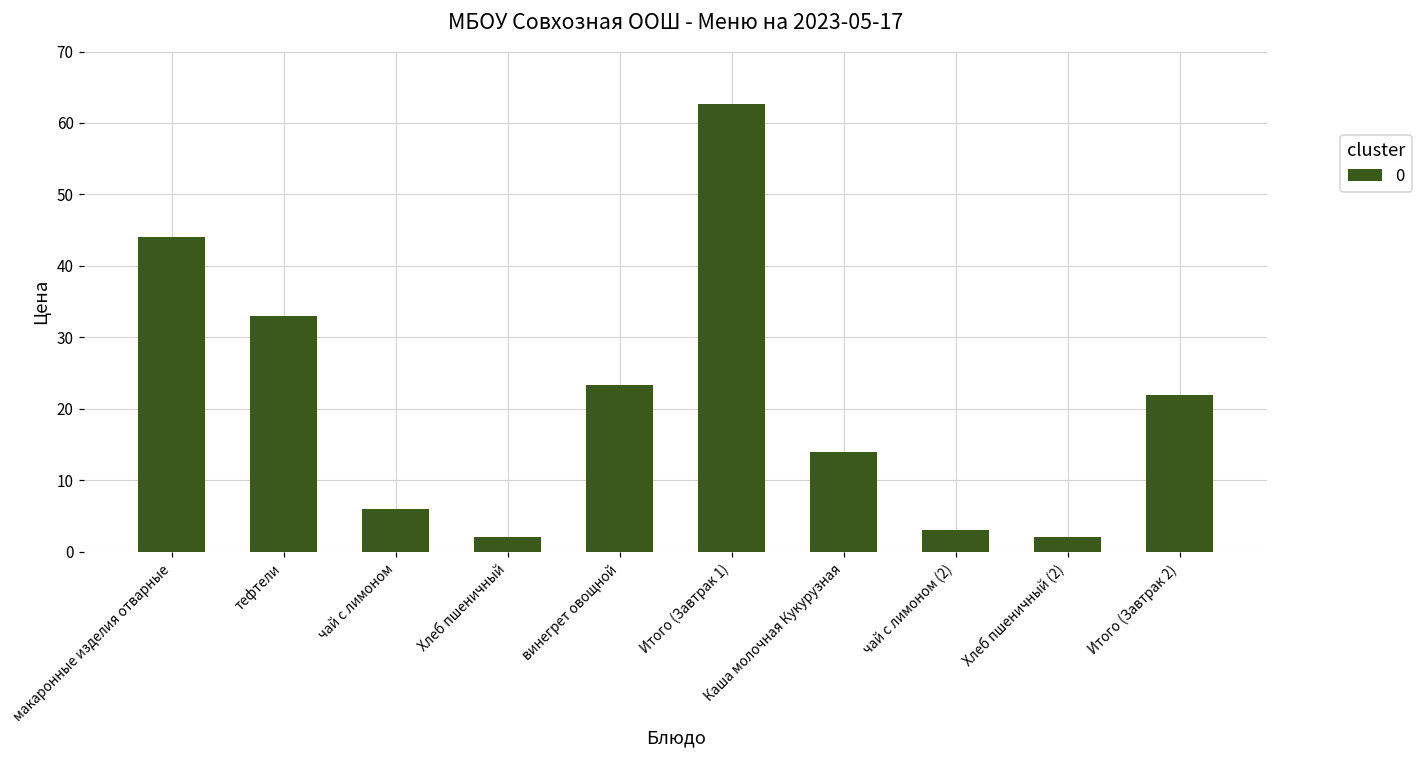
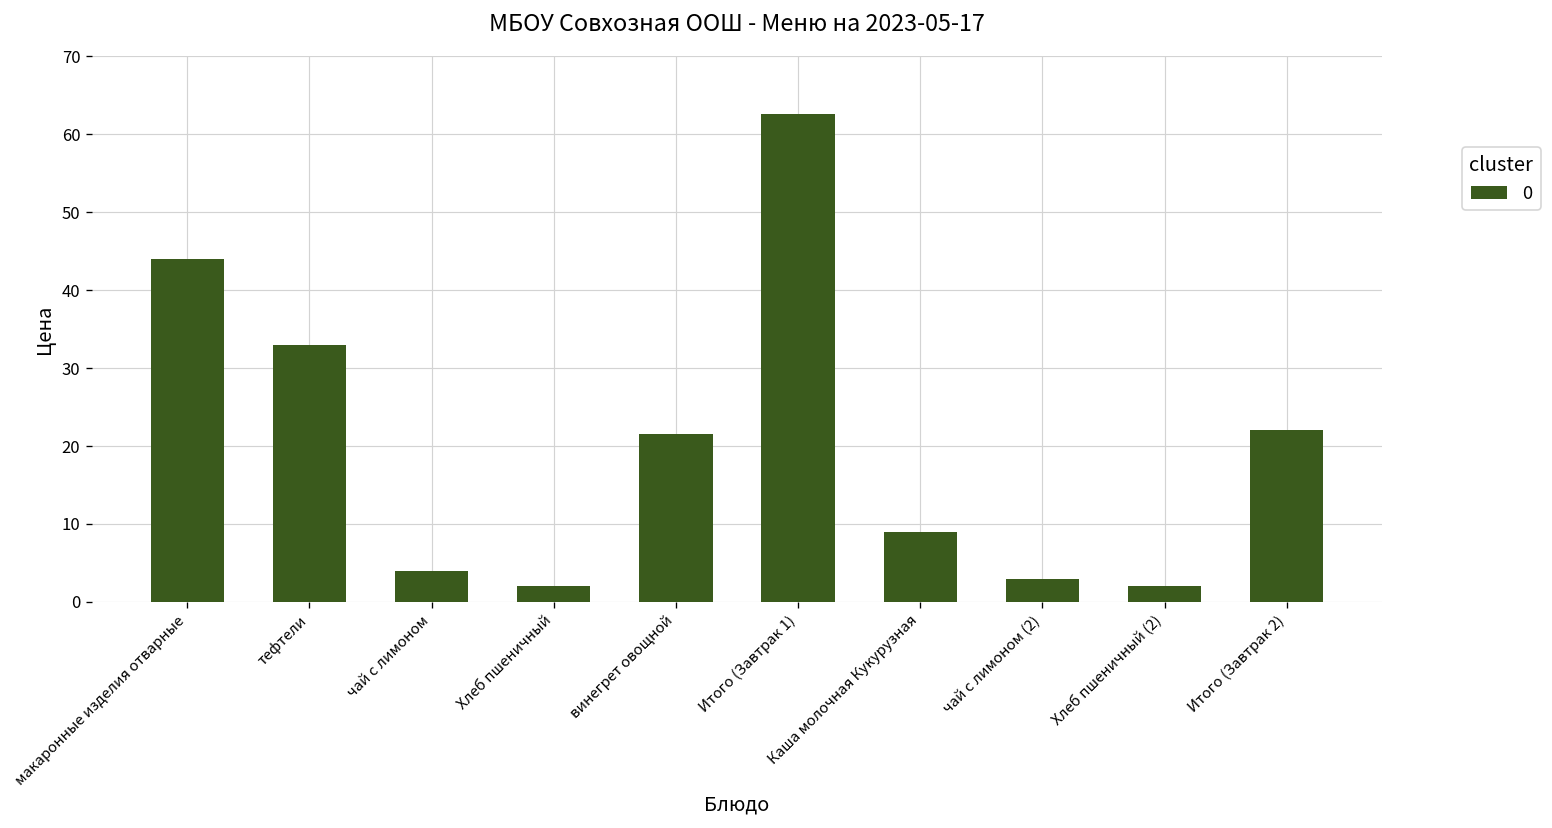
чай с лимоном: 6 -> 4
винегрет овощной: 23 -> 22
Каша молочная Кукурузная: 14 -> 9
